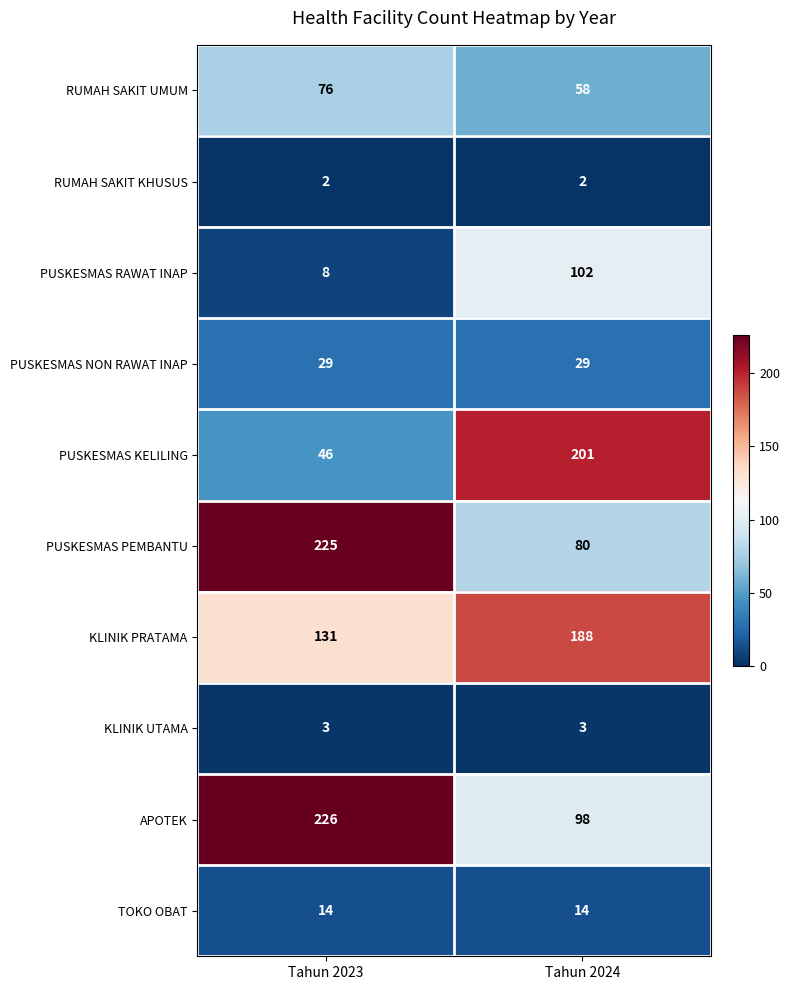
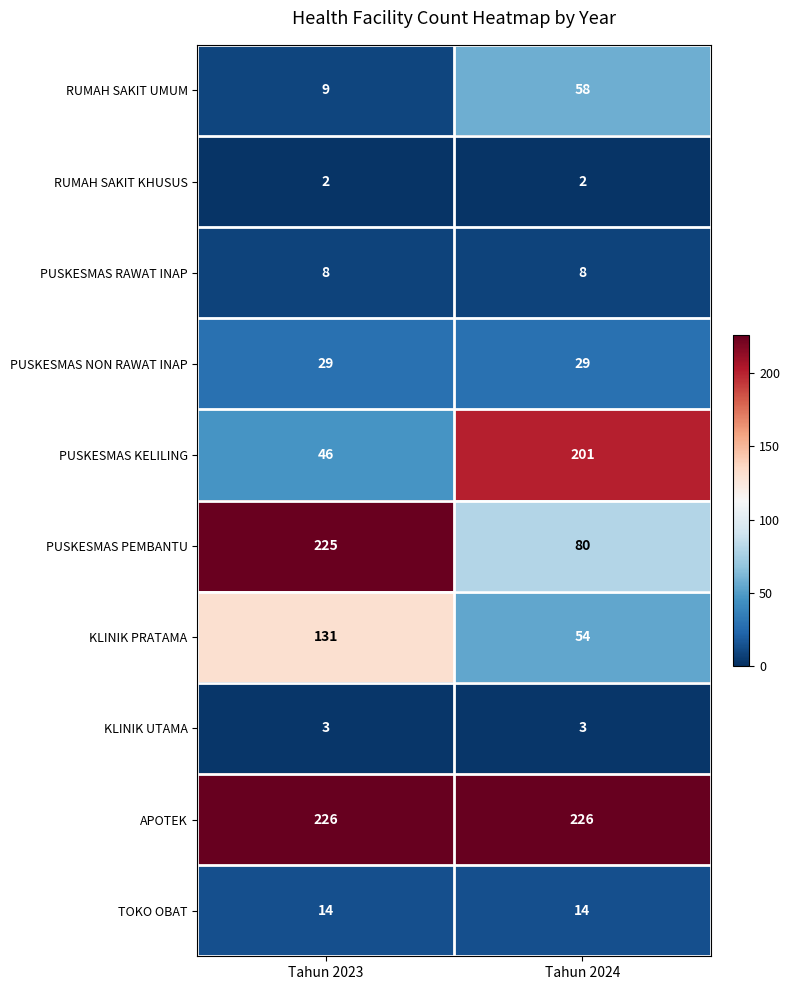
RUMAH SAKIT UMUM, Tahun 2023: 76 -> 9
PUSKESMAS RAWAT INAP, Tahun 2024: 102 -> 8
KLINIK PRATAMA, Tahun 2024: 188 -> 54
APOTEK, Tahun 2024: 98 -> 226
